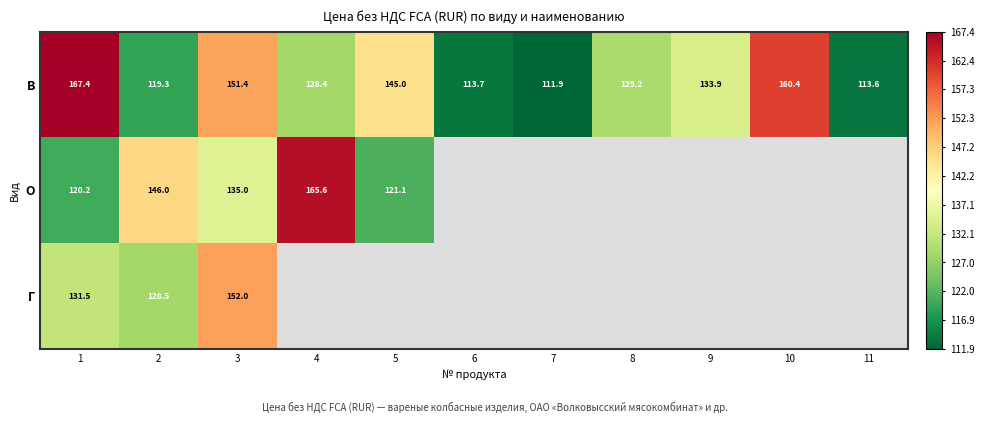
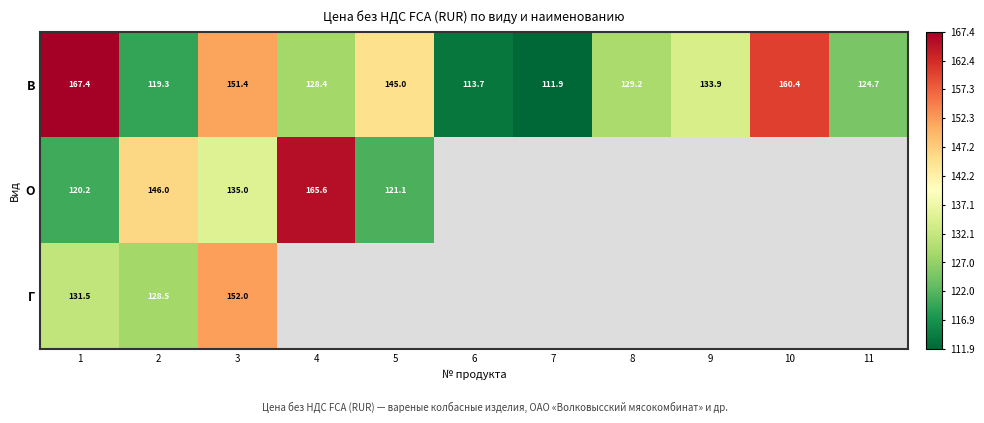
В, 11: 113.6 -> 124.7
